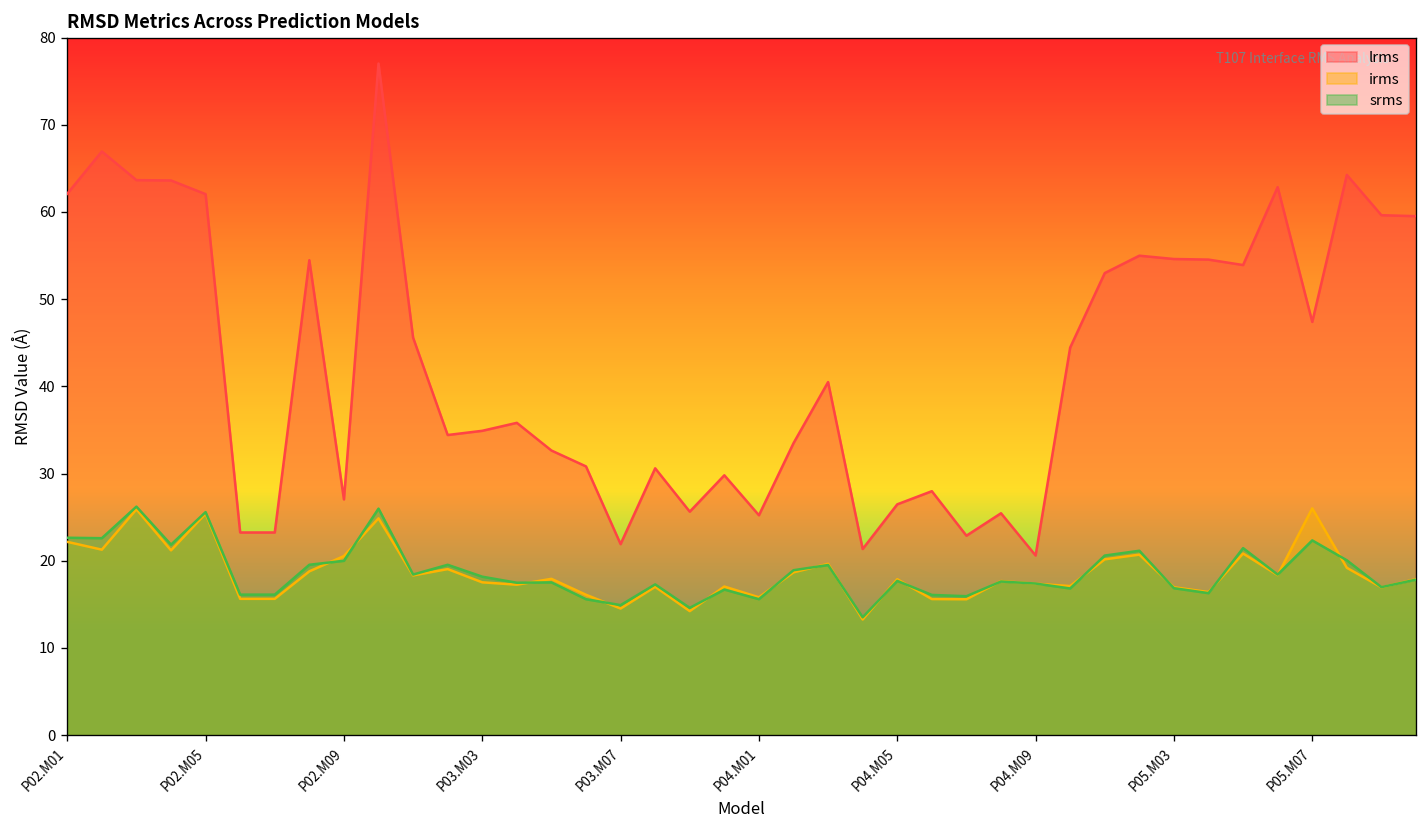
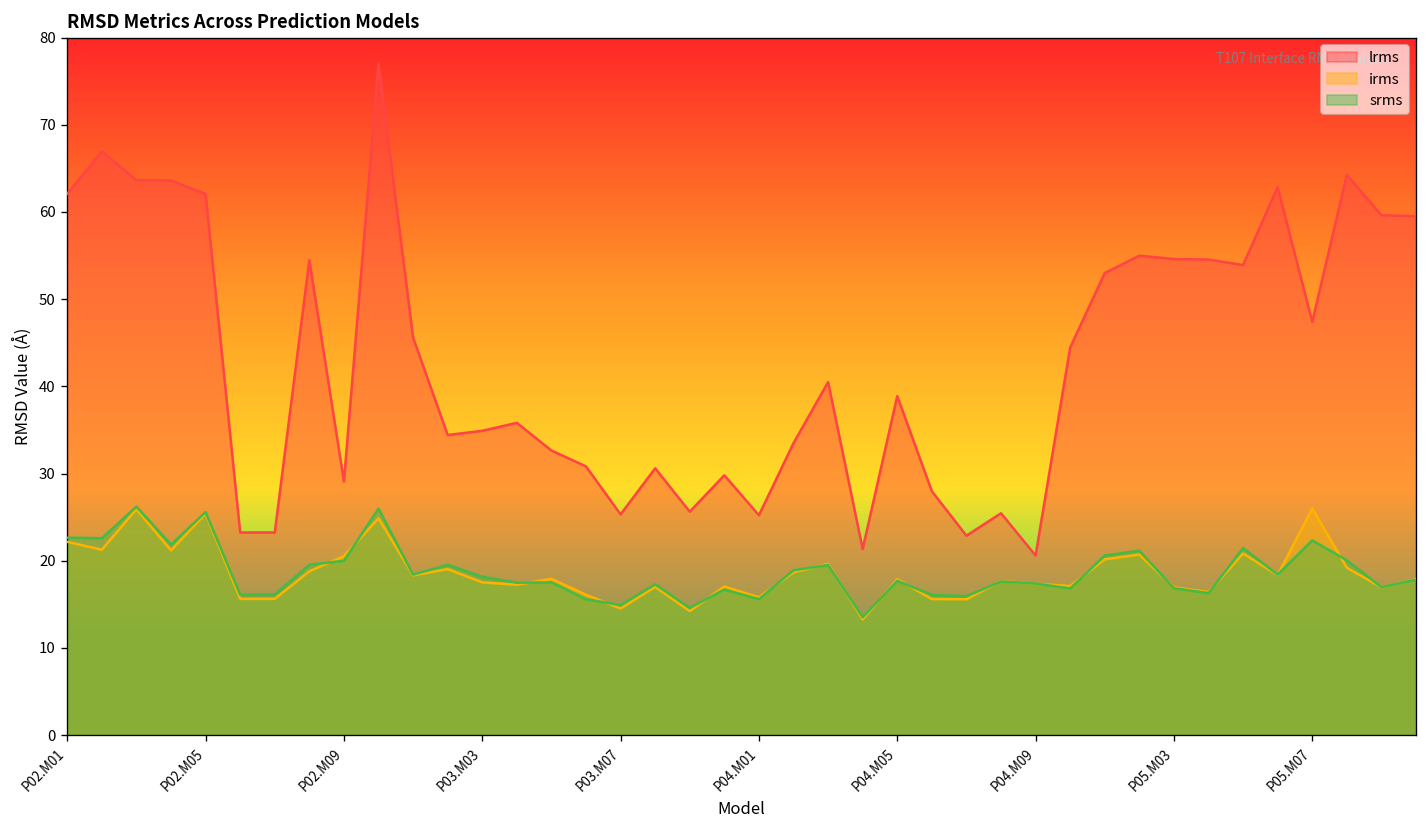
lrms, P02.M09: 27 -> 29
lrms, P03.M07: 22 -> 25
lrms, P04.M05: 26 -> 39
